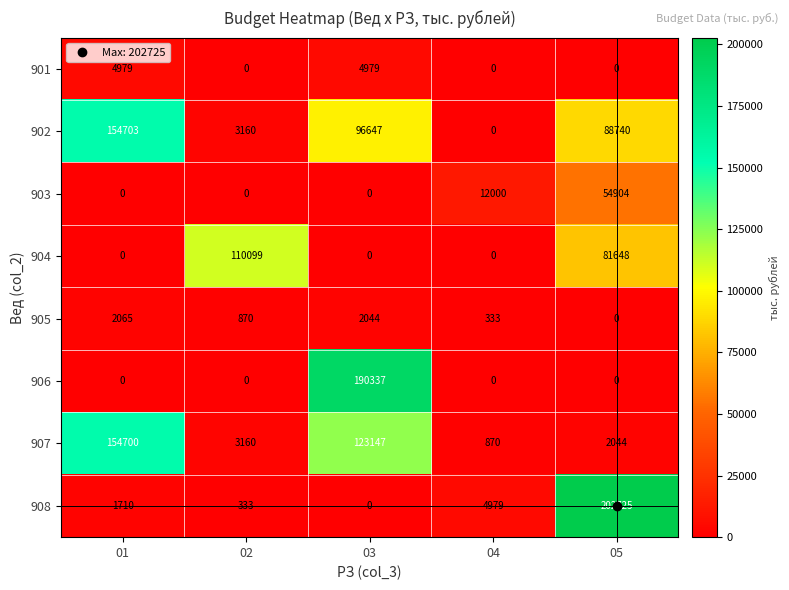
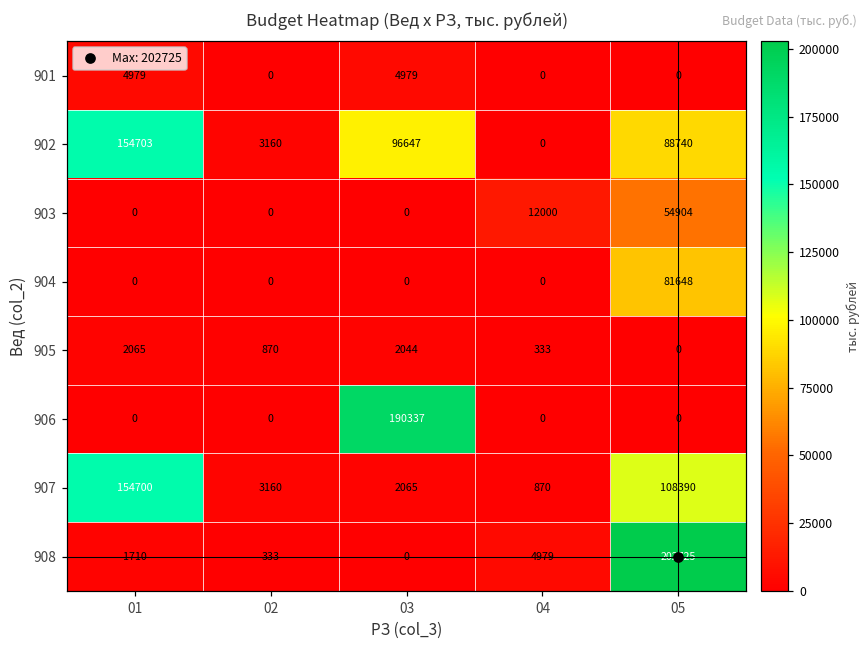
904, 02: 110099 -> 0
907, 03: 123147 -> 2065
907, 05: 2044 -> 108390
